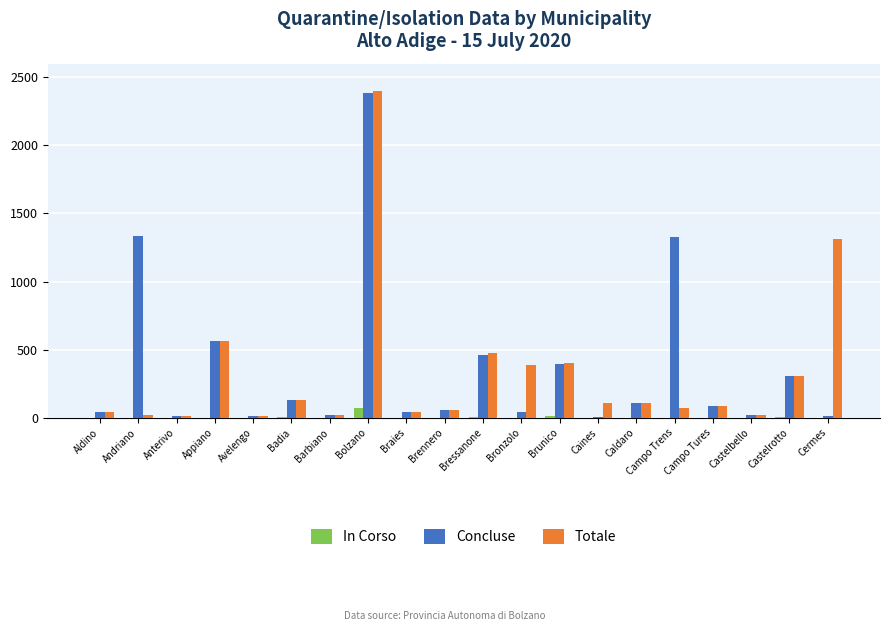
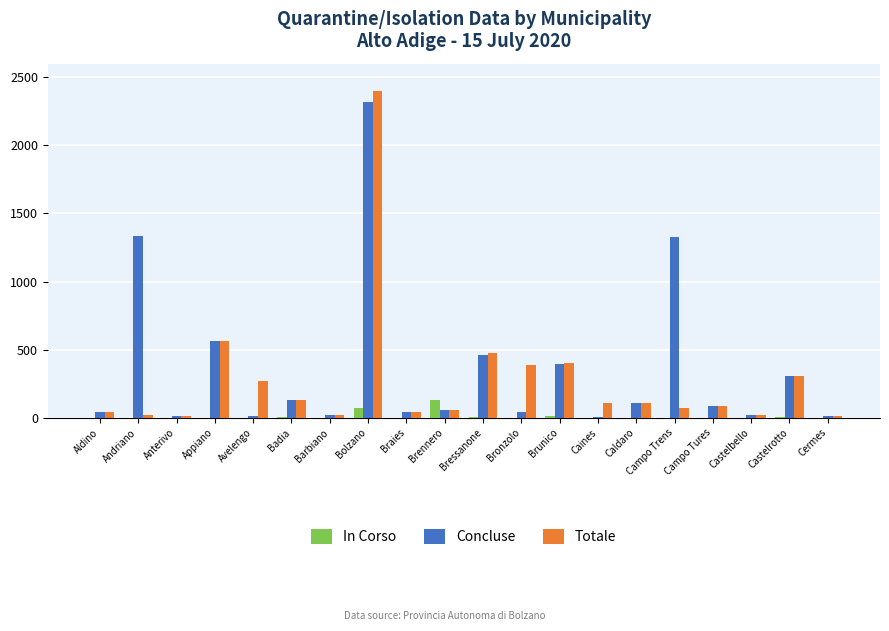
Totale, Avelengo: 10 -> 270
Concluse, Bolzano: 2380 -> 2320
In Corso, Brennero: 0 -> 130
Totale, Cermes: 1310 -> 10
